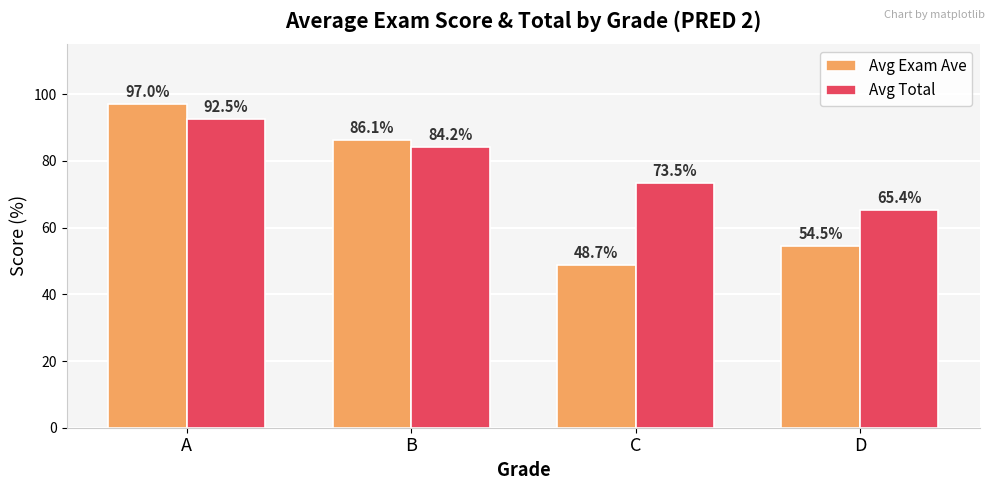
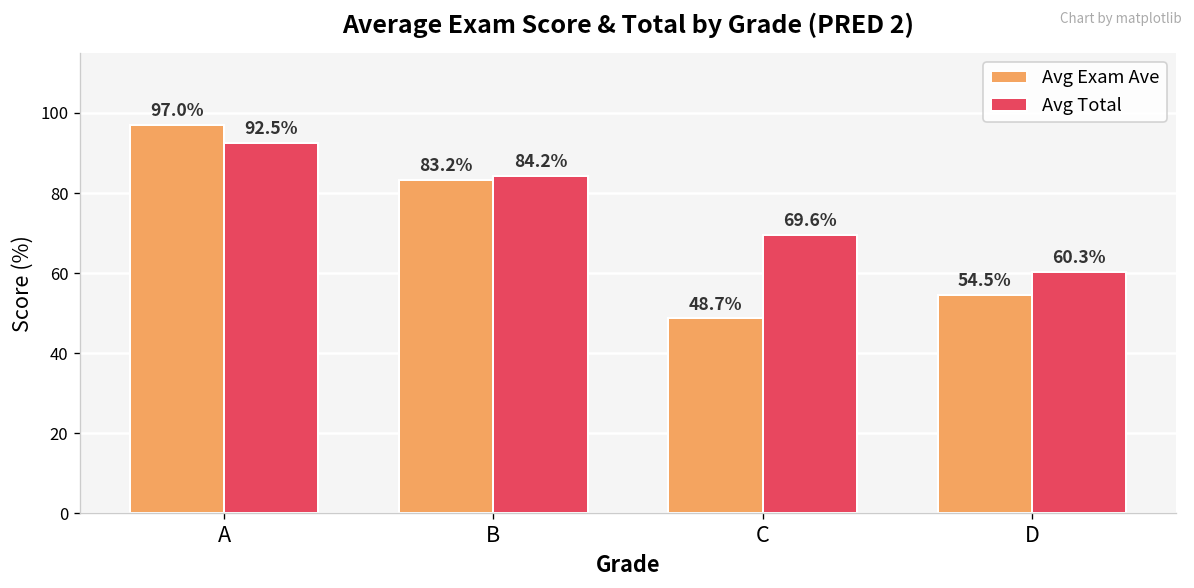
Avg Exam Ave, B: 86.1% -> 83.2%
Avg Total, C: 73.5% -> 69.6%
Avg Total, D: 65.4% -> 60.3%
